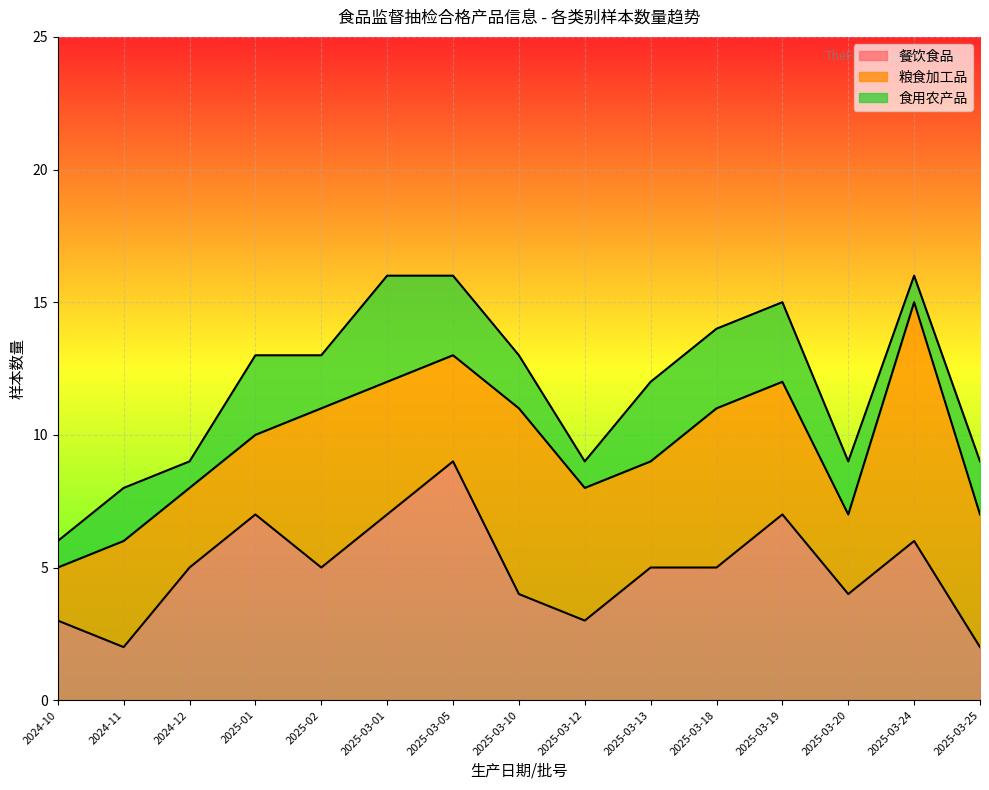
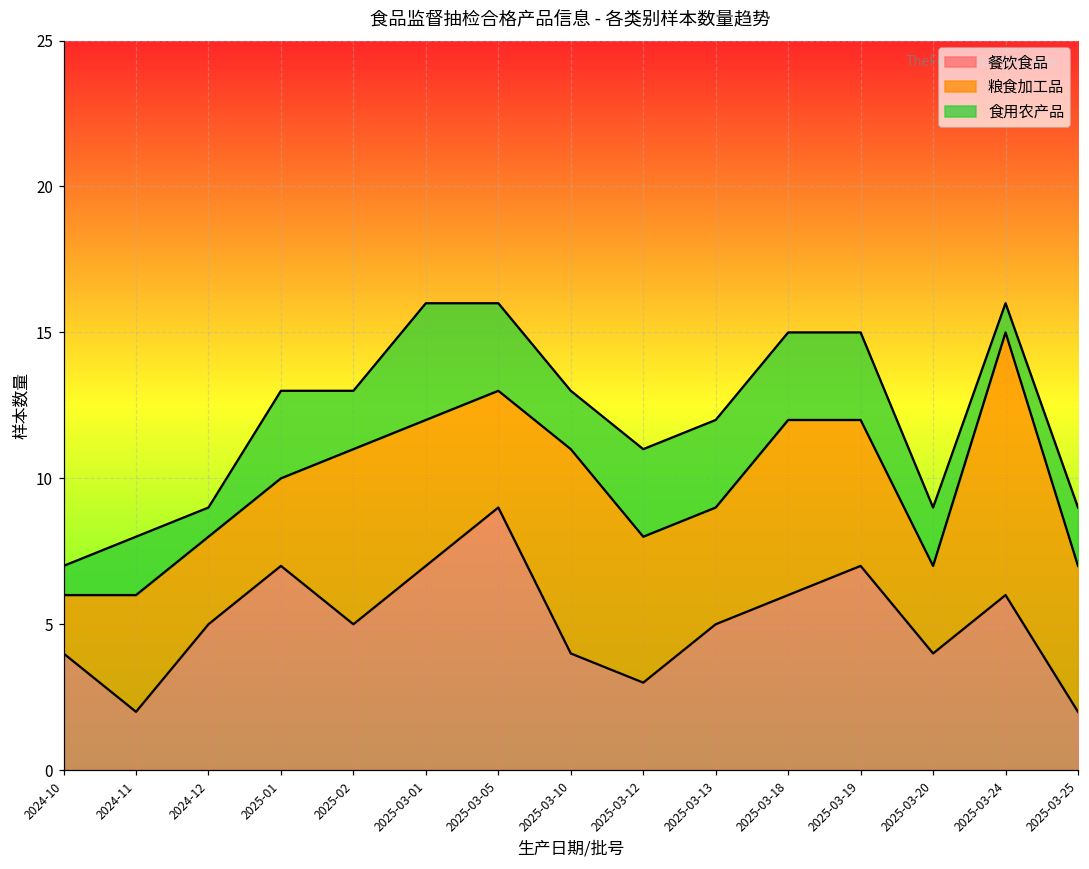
餐饮食品, 2024-10: 3 -> 4
食用农产品, 2025-03-12: 1 -> 3
餐饮食品, 2025-03-18: 5 -> 6
